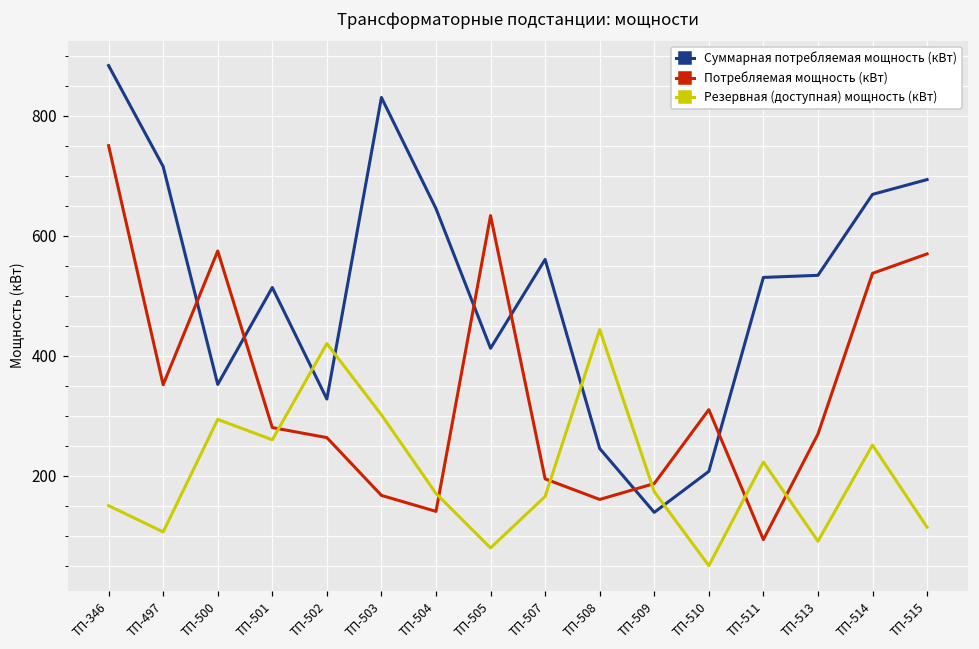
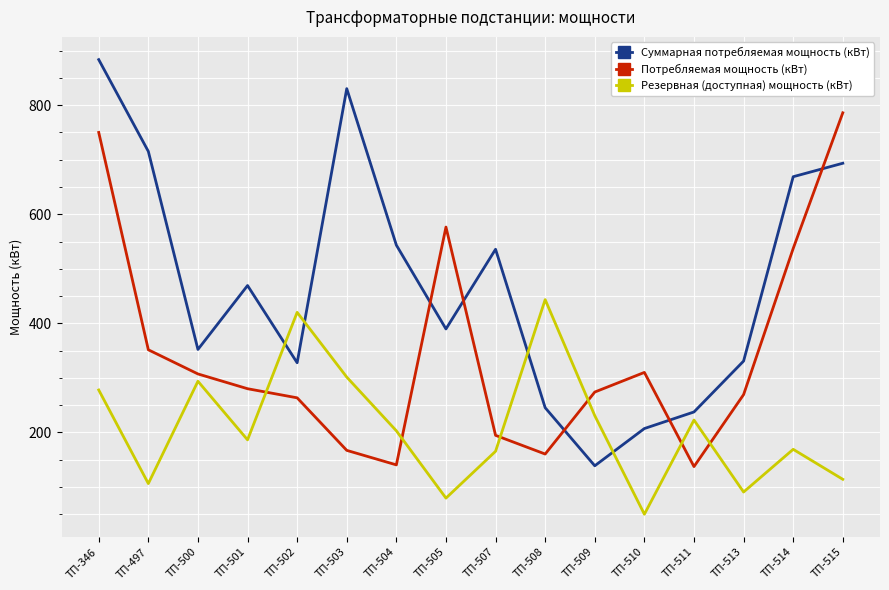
Резервная (доступная) мощность (кВт), ТП-346: 150 -> 280
Потребляемая мощность (кВт), ТП-500: 570 -> 310
Суммарная потребляемая мощность (кВт), ТП-501: 510 -> 470
Резервная (доступная) мощность (кВт), ТП-501: 260 -> 190
Суммарная потребляемая мощность (кВт), ТП-504: 650 -> 540
Резервная (доступная) мощность (кВт), ТП-504: 170 -> 200
Суммарная потребляемая мощность (кВт), ТП-505: 410 -> 390
Потребляемая мощность (кВт), ТП-505: 630 -> 580
Суммарная потребляемая мощность (кВт), ТП-507: 560 -> 540
Потребляемая мощность (кВт), ТП-509: 190 -> 270
Резервная (доступная) мощность (кВт), ТП-509: 170 -> 230
Суммарная потребляемая мощность (кВт), ТП-511: 530 -> 240
Потребляемая мощность (кВт), ТП-511: 90 -> 140
Суммарная потребляемая мощность (кВт), ТП-513: 530 -> 330
Резервная (доступная) мощность (кВт), ТП-514: 250 -> 170
Потребляемая мощность (кВт), ТП-515: 570 -> 790
